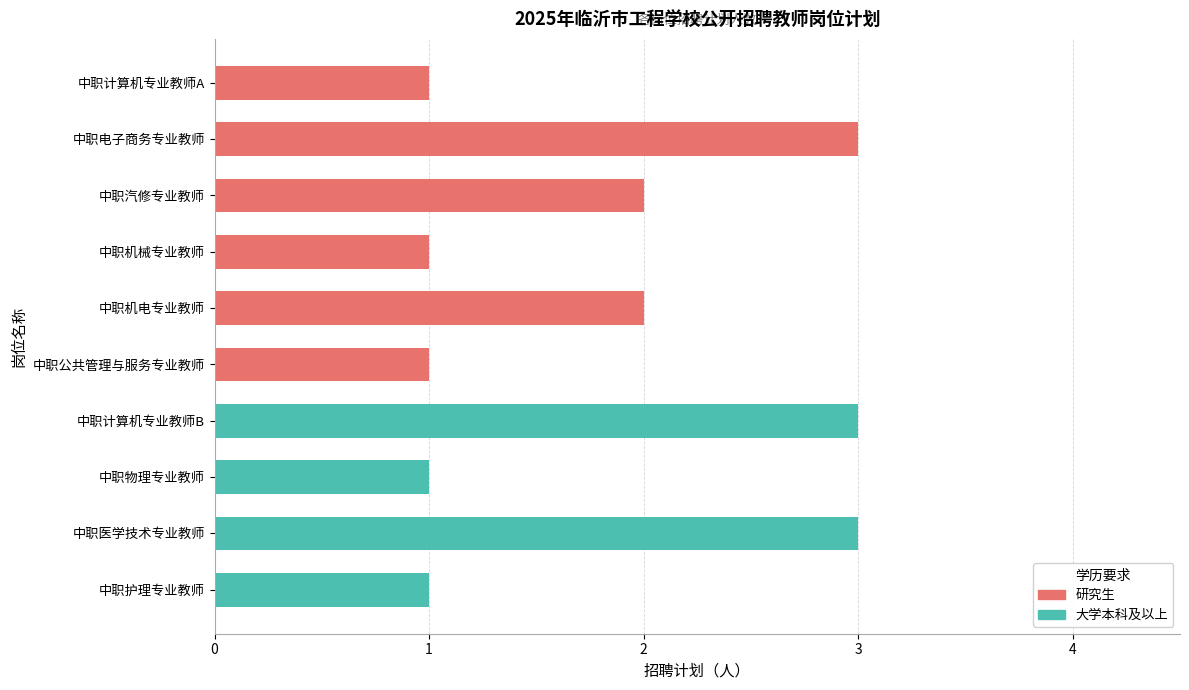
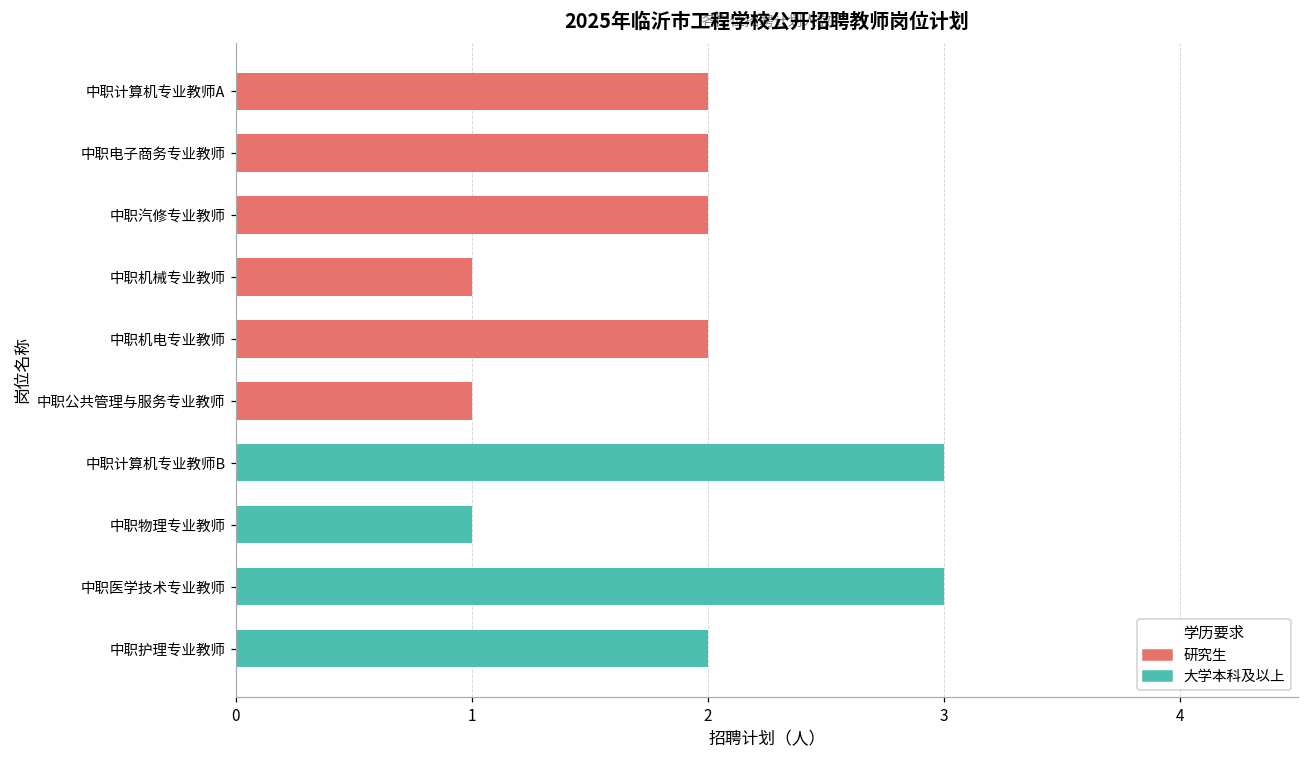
中职计算机专业教师A: 1 -> 2
中职电子商务专业教师: 3 -> 2
中职护理专业教师: 1 -> 2
